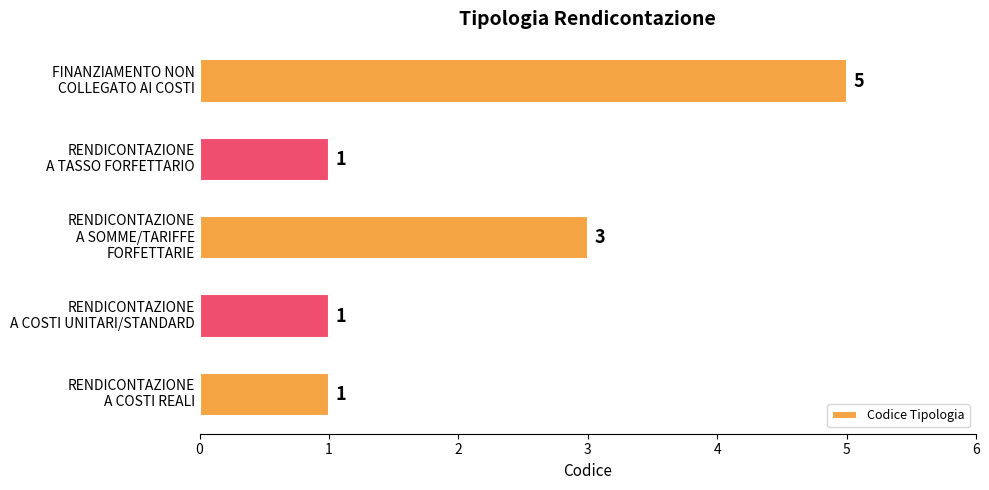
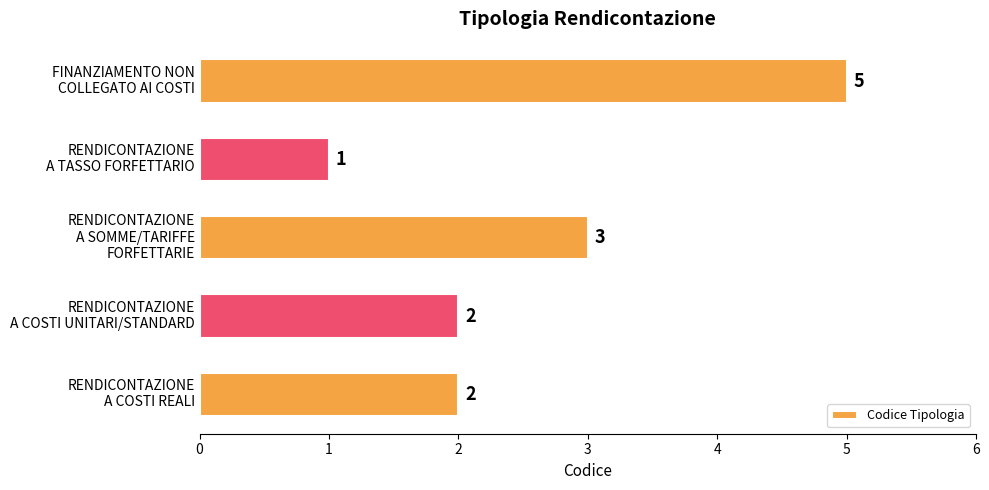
RENDICONTAZIONE A COSTI UNITARI/STANDARD: 1 -> 2
RENDICONTAZIONE A COSTI REALI: 1 -> 2
